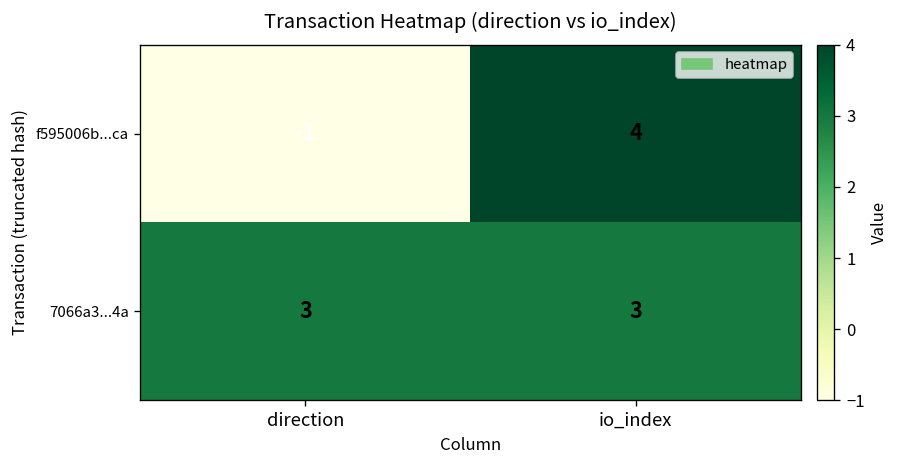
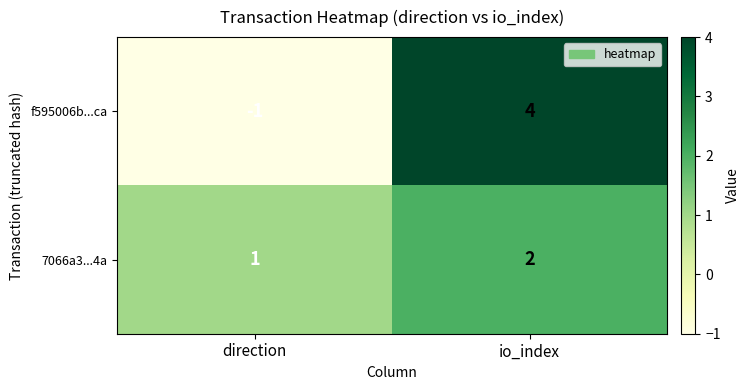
7066a3...4a, direction: 3 -> 1
7066a3...4a, io_index: 3 -> 2
